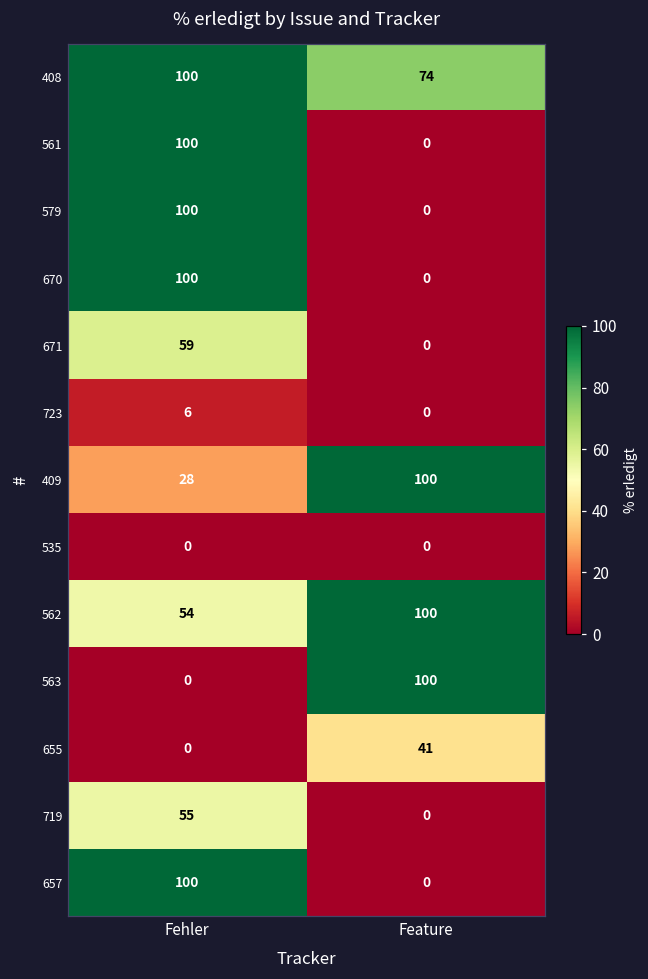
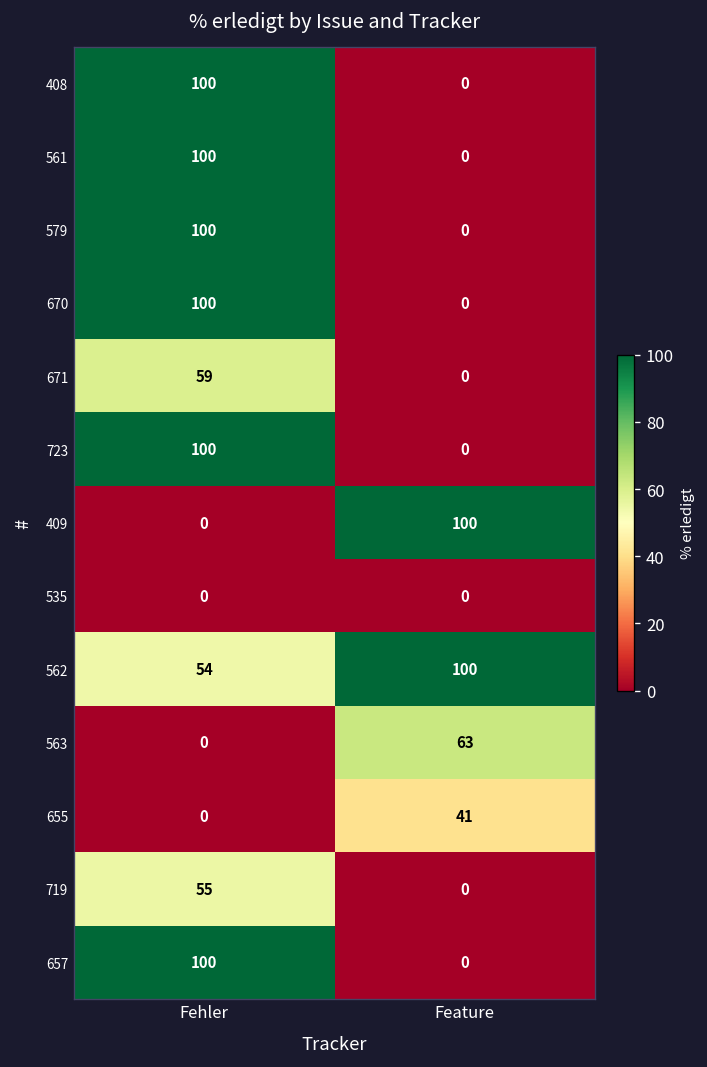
408, Feature: 74 -> 0
723, Fehler: 6 -> 100
409, Fehler: 28 -> 0
563, Feature: 100 -> 63
